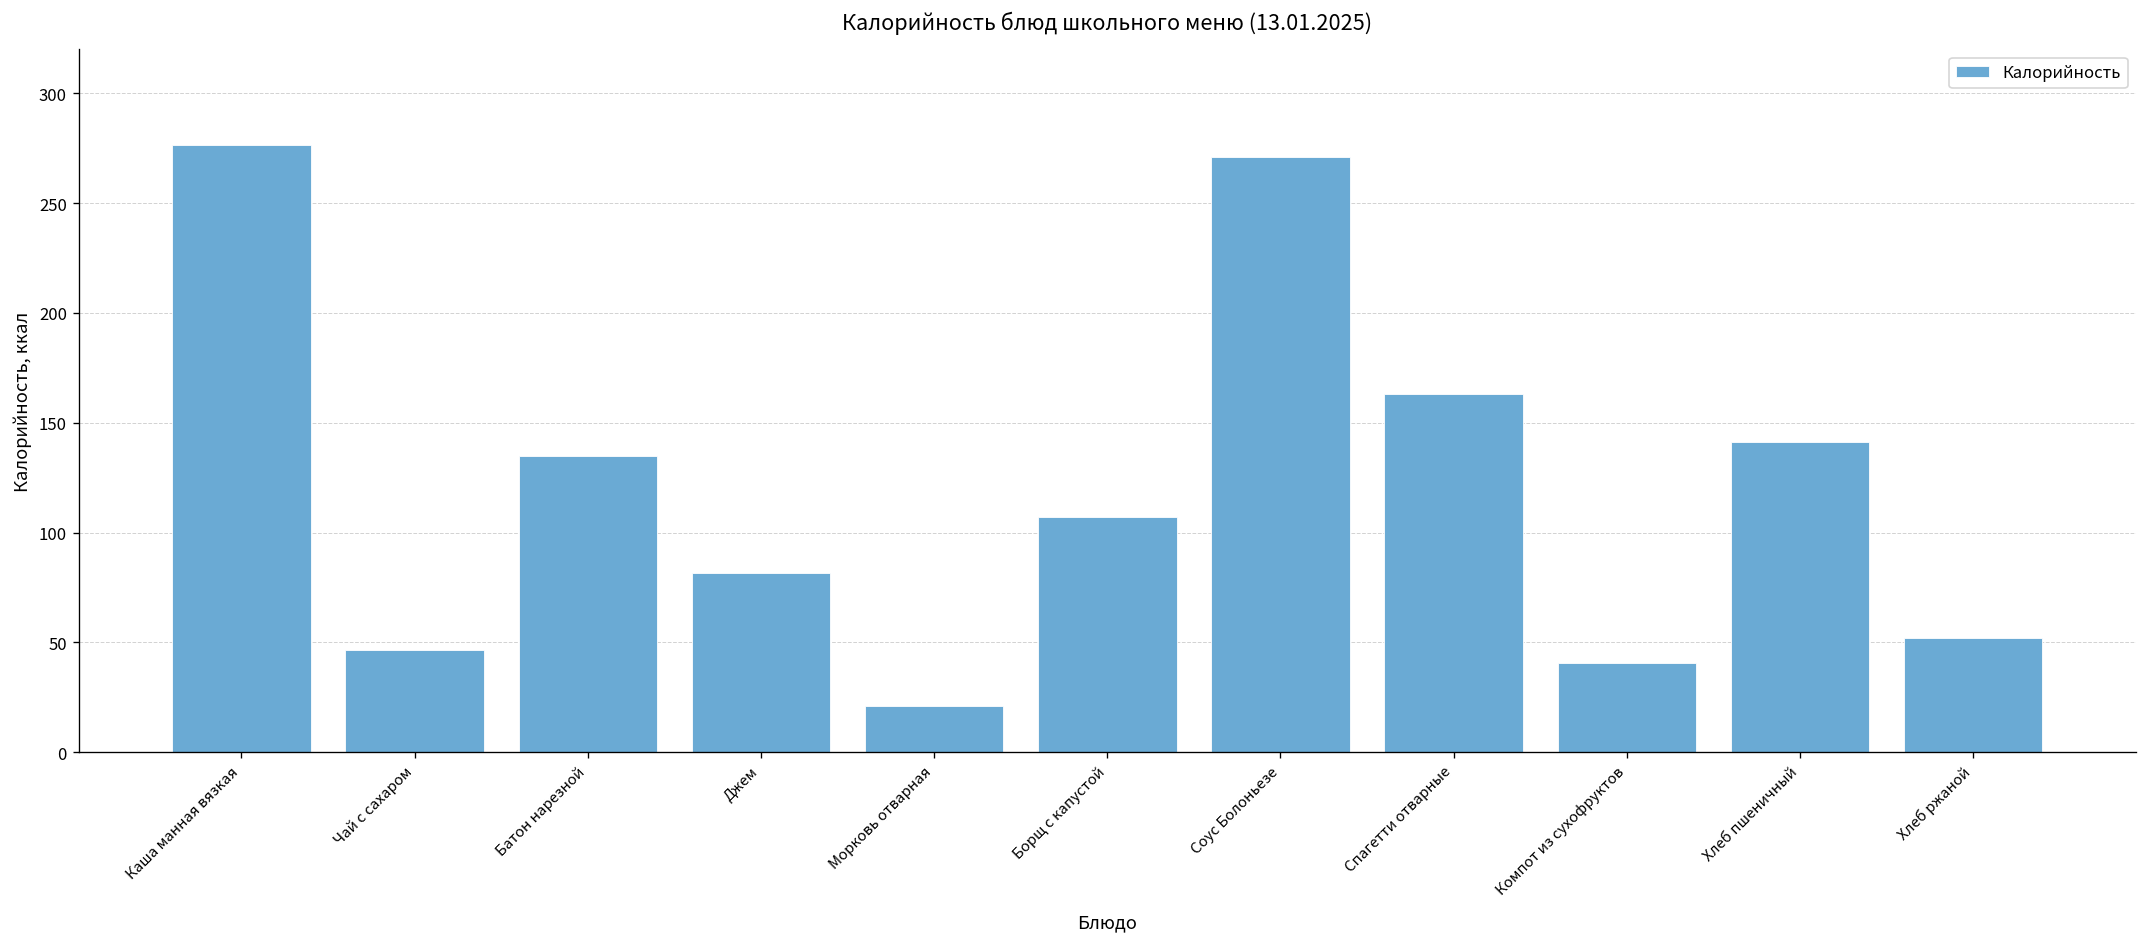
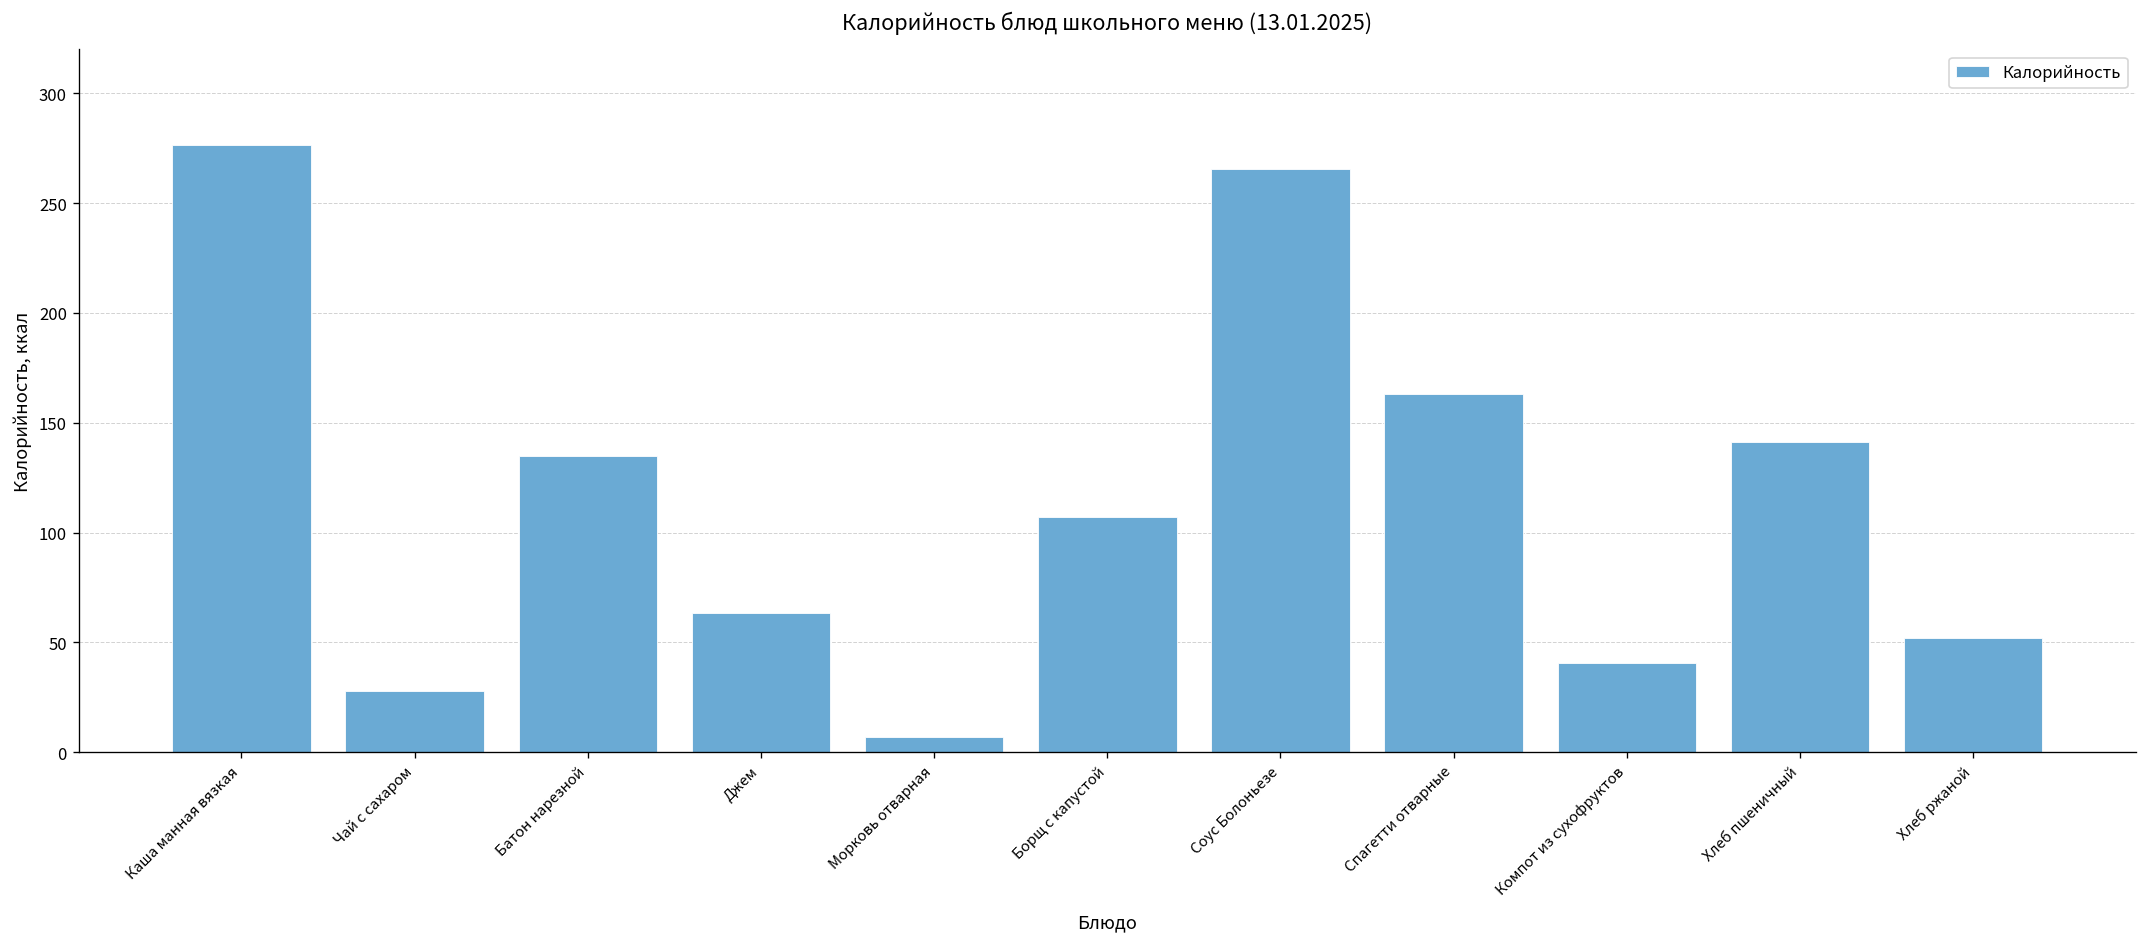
Чай с сахаром: 47 -> 28
Джем: 82 -> 63
Морковь отварная: 21 -> 7
Соус Болоньезе: 271 -> 266
